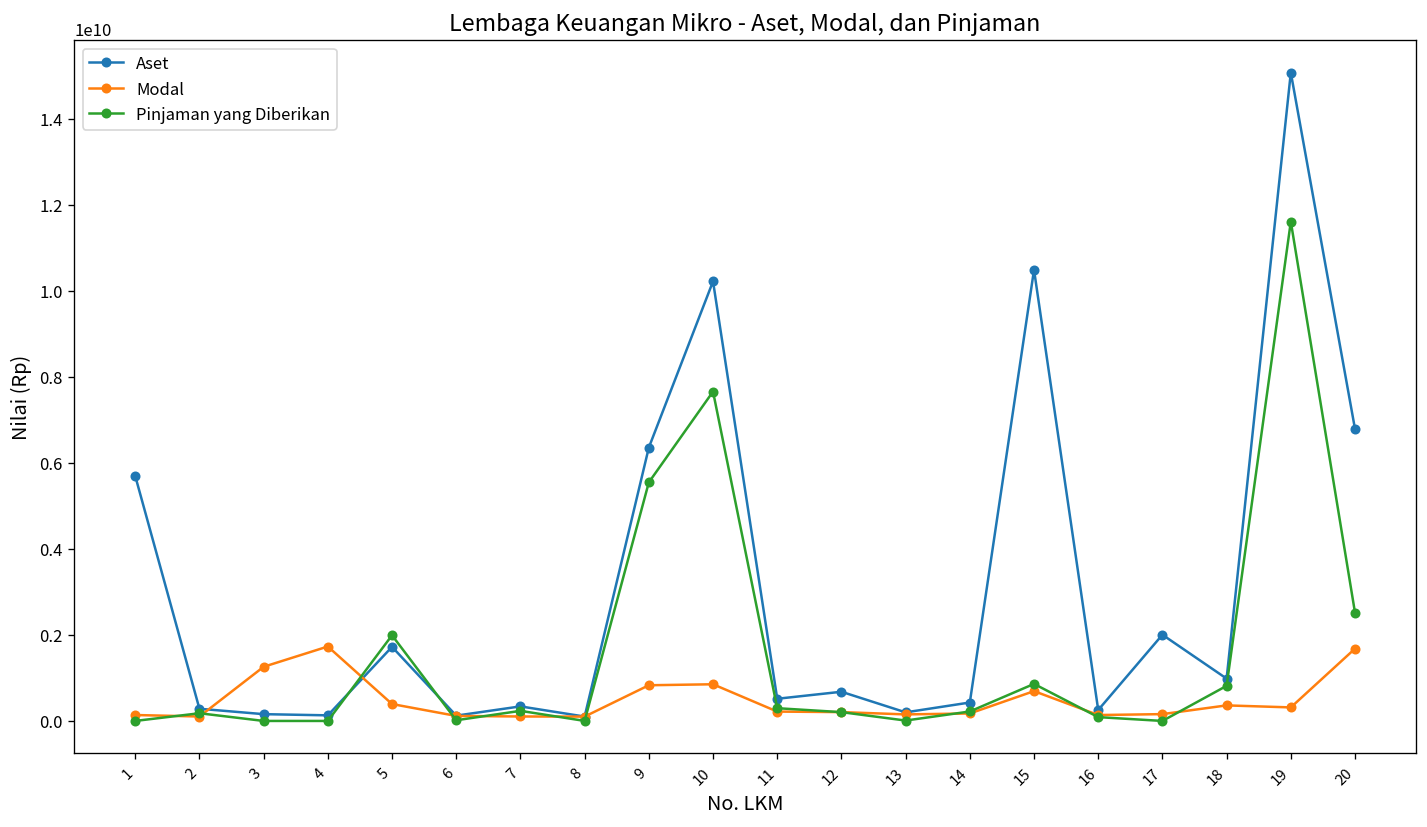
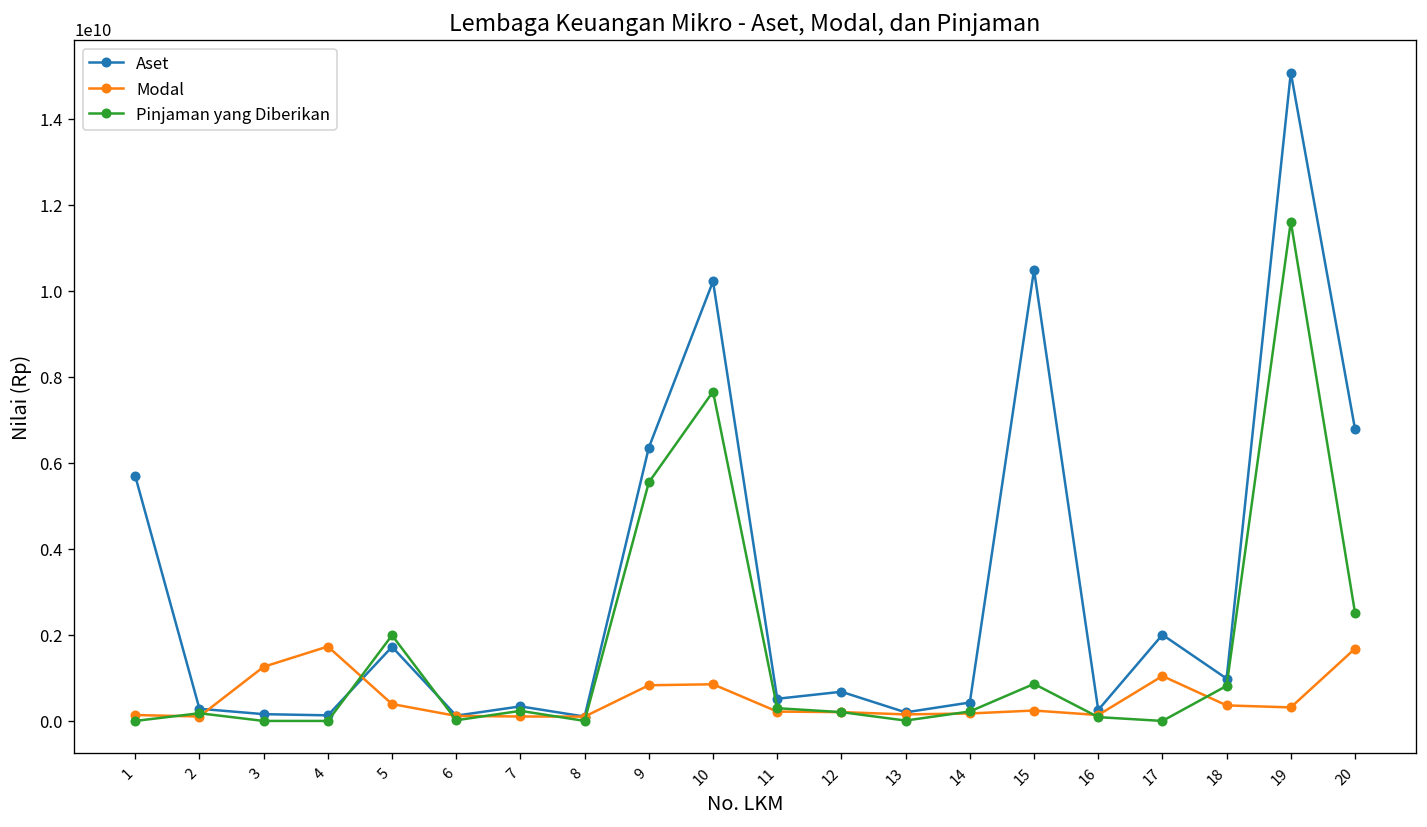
Modal, 15: 700000000 -> 200000000
Modal, 17: 200000000 -> 1000000000
